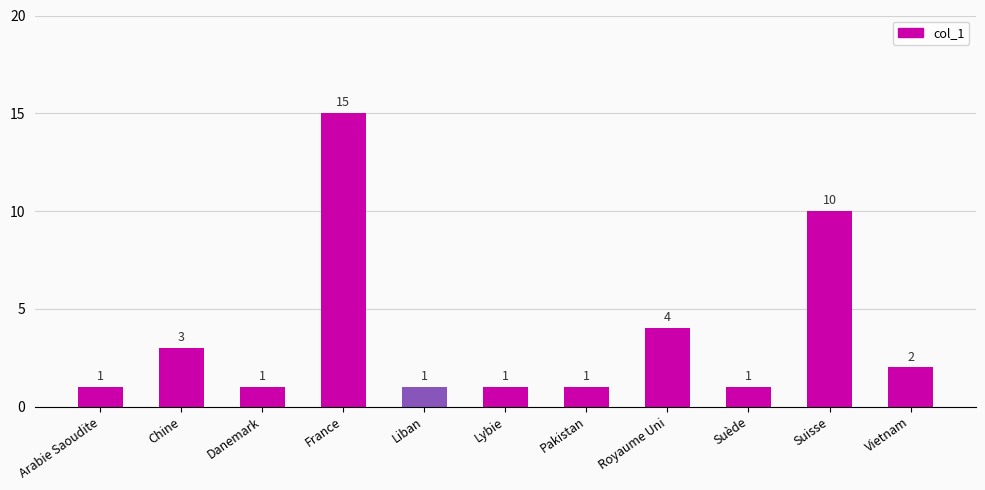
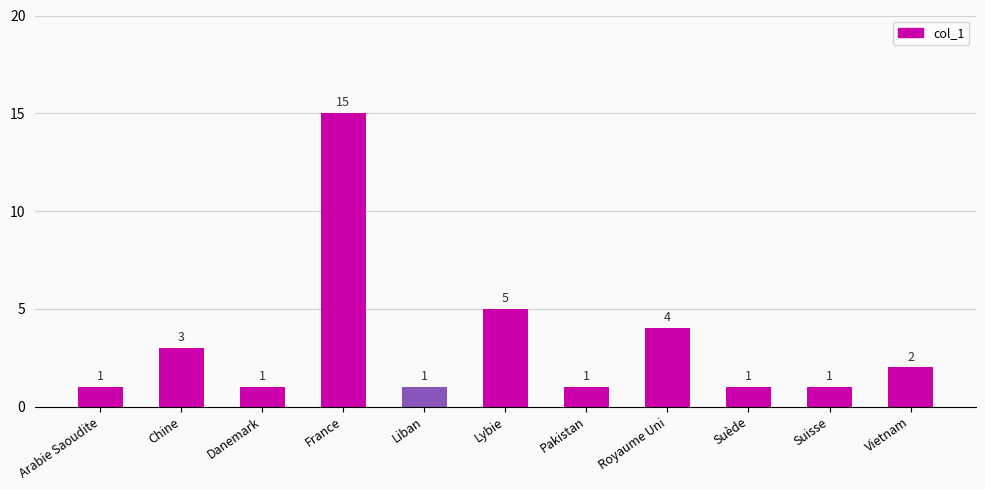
Lybie: 1 -> 5
Suisse: 10 -> 1
